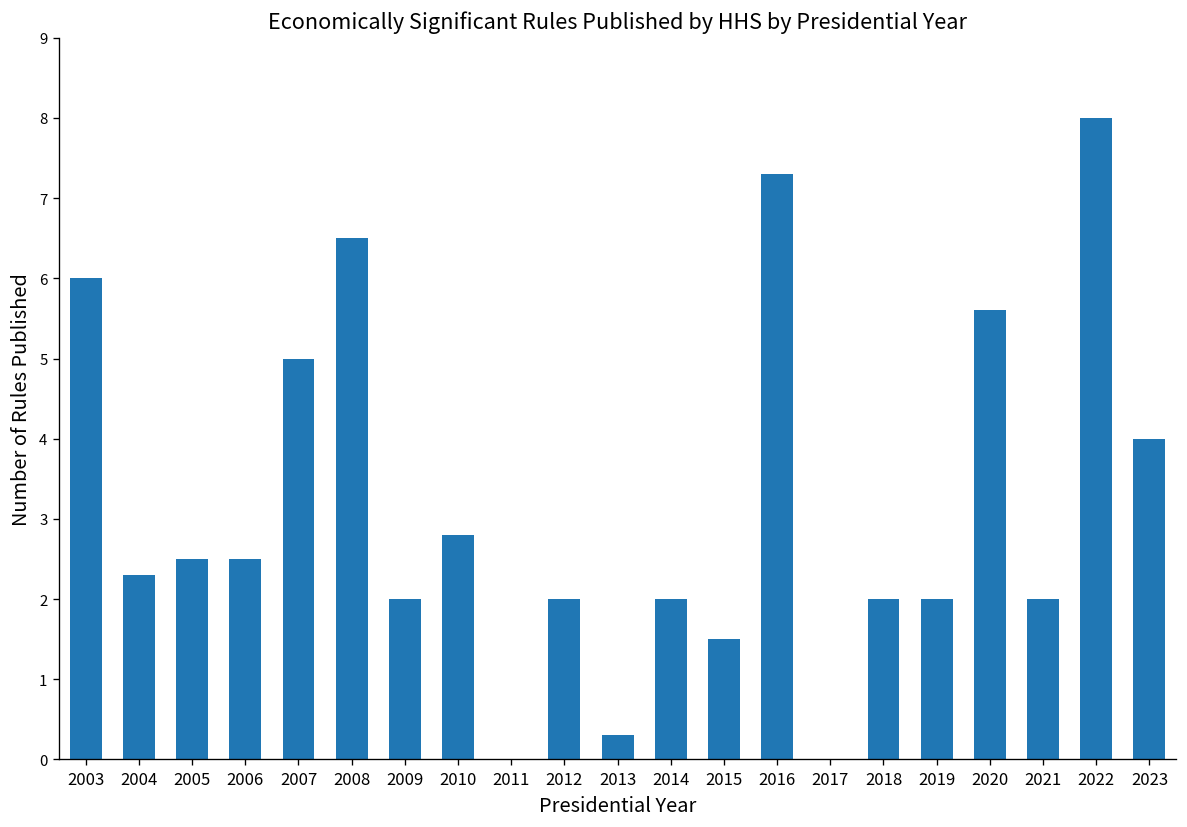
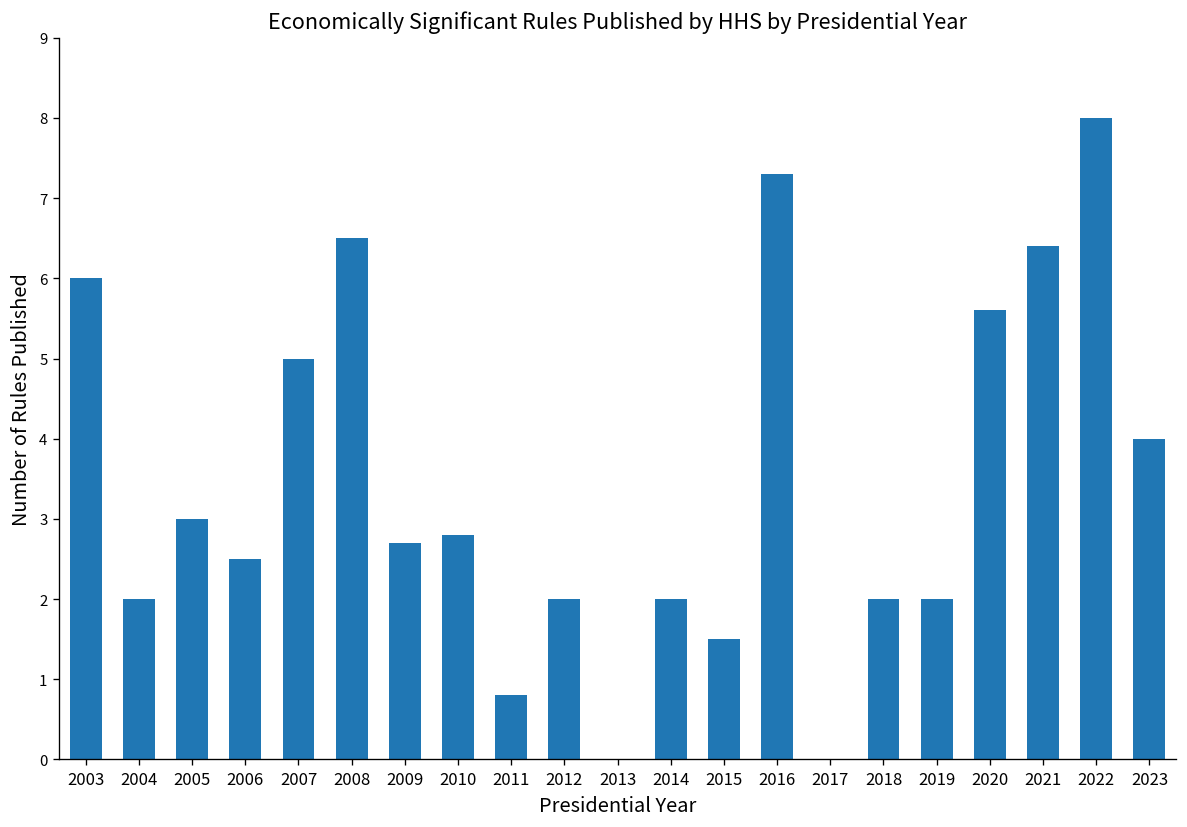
2004: 2.3 -> 2.0
2005: 2.5 -> 3.0
2009: 2.0 -> 2.7
2011: 0.0 -> 0.8
2013: 0.3 -> 0.0
2021: 2.0 -> 6.4
